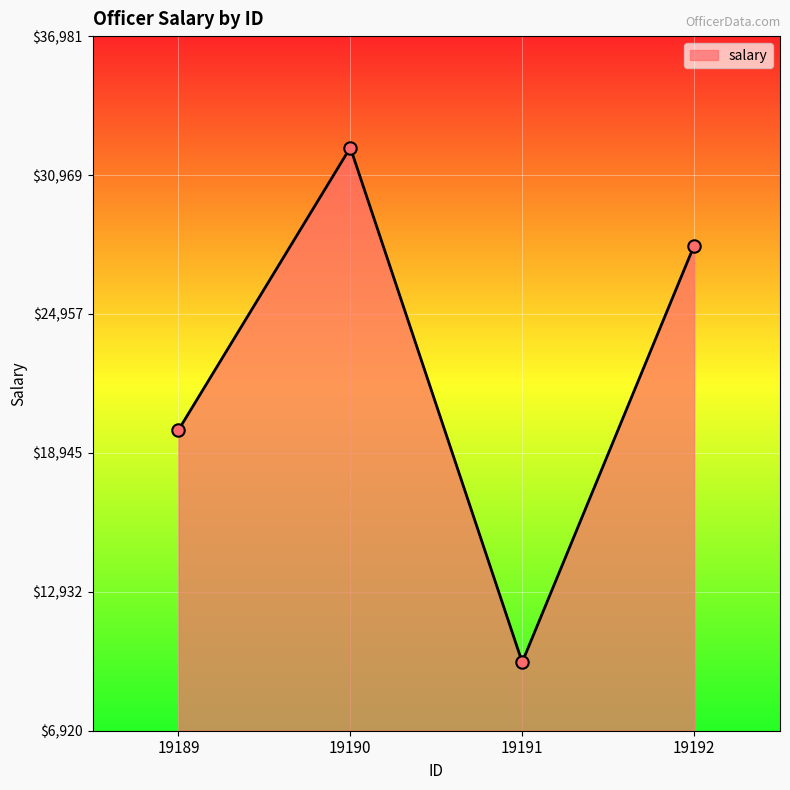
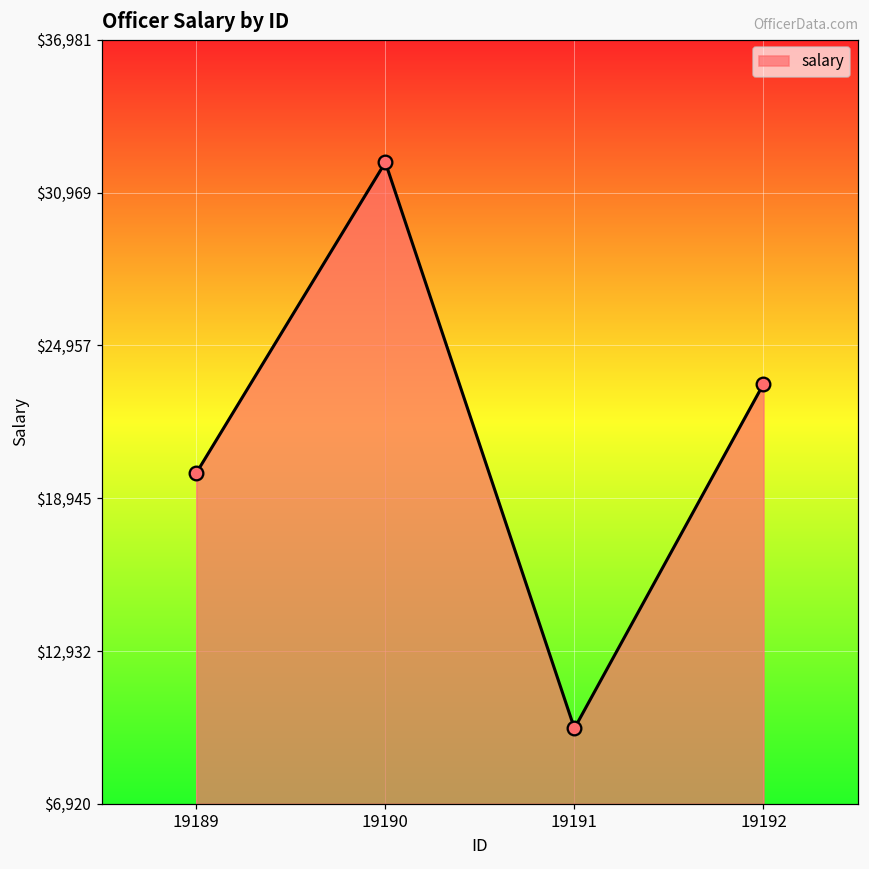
19192: $27,900 -> $23,400
